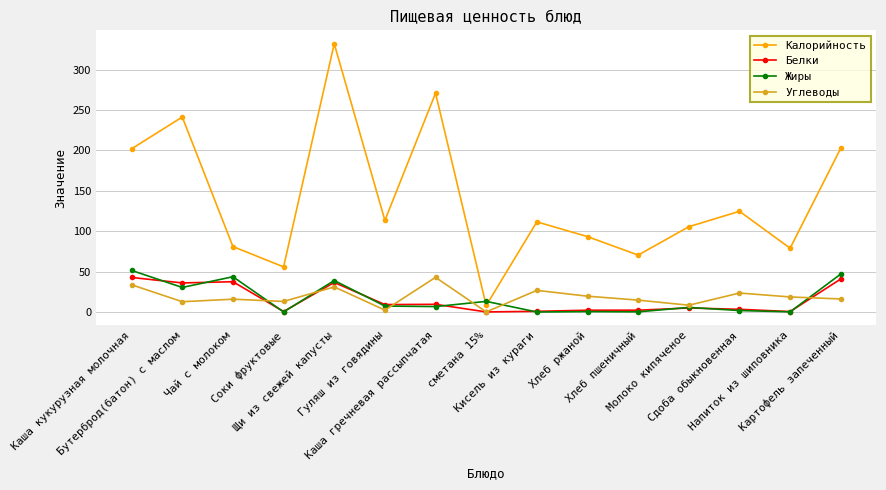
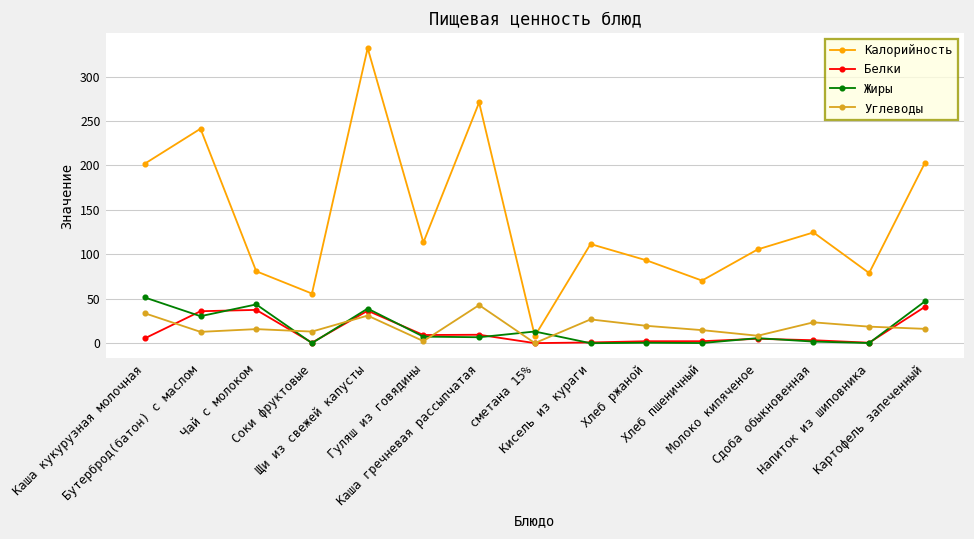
Белки, Каша кукурузная молочная: 40 -> 10
